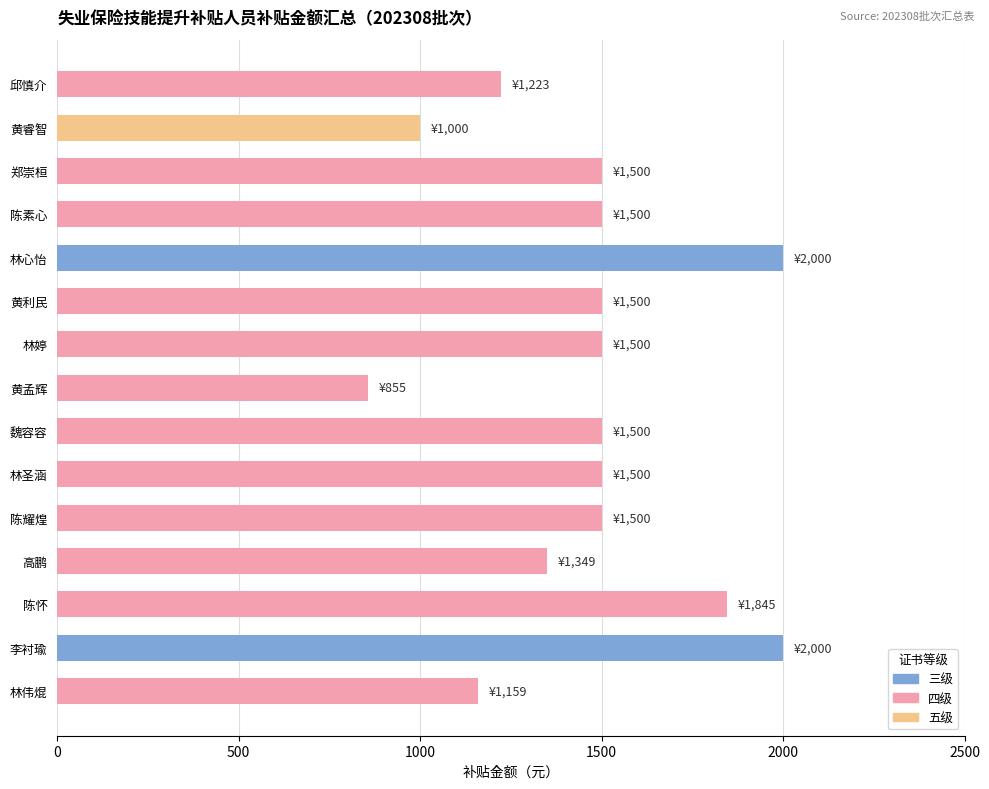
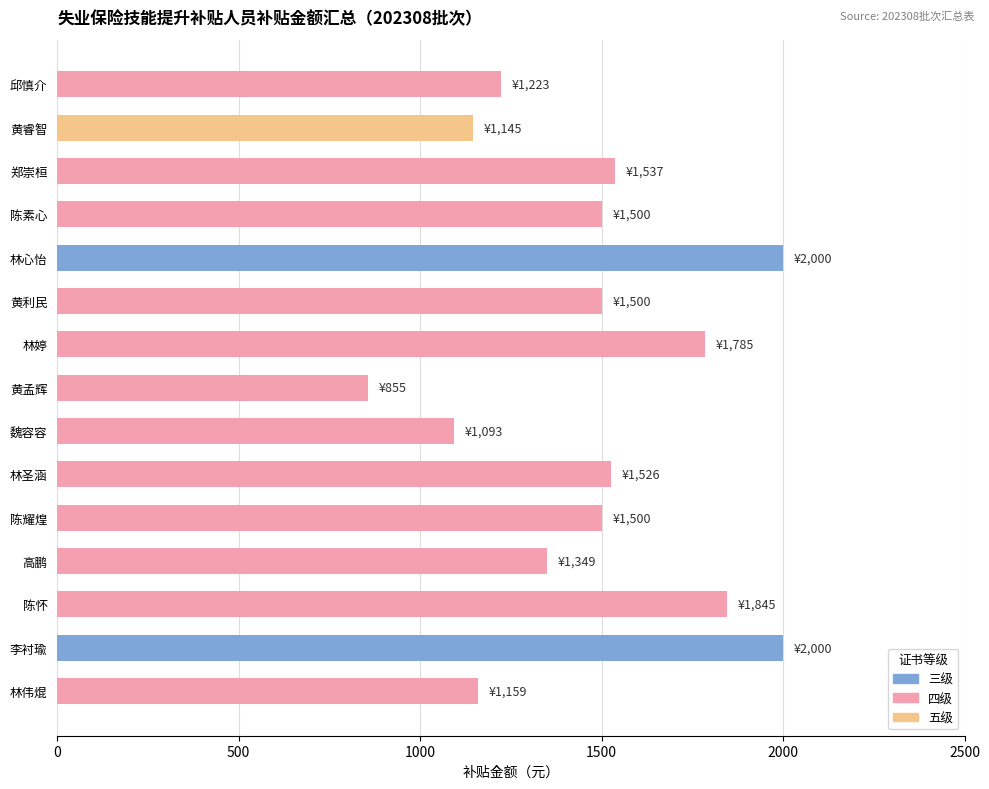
黄睿智: ¥1,000 -> ¥1,145
郑崇桓: ¥1,500 -> ¥1,537
林婷: ¥1,500 -> ¥1,785
魏容容: ¥1,500 -> ¥1,093
林圣涵: ¥1,500 -> ¥1,526
